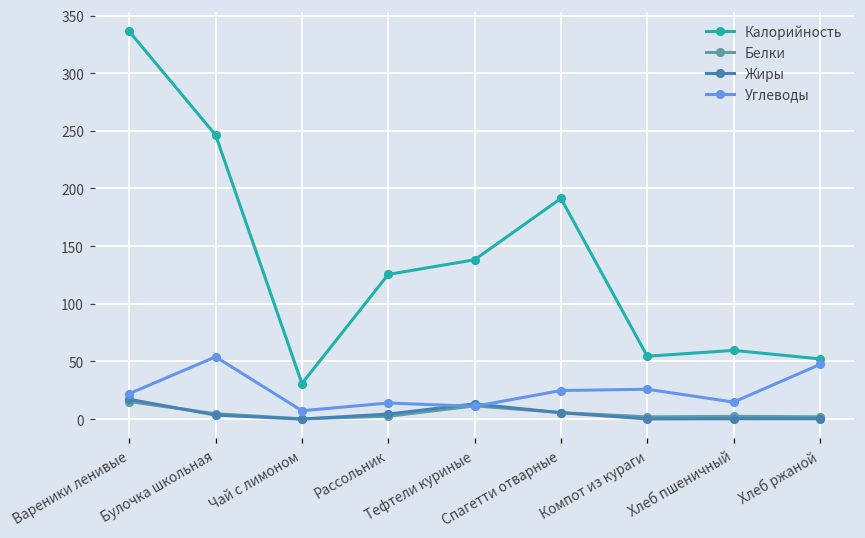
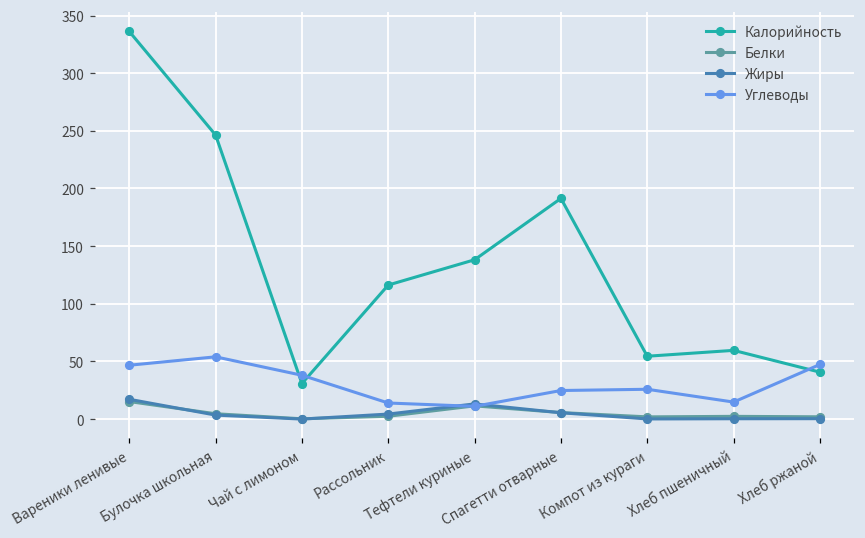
Углеводы, Вареники ленивые: 22 -> 47
Углеводы, Чай с лимоном: 7 -> 38
Калорийность, Рассольник: 125 -> 116
Калорийность, Хлеб ржаной: 52 -> 41
